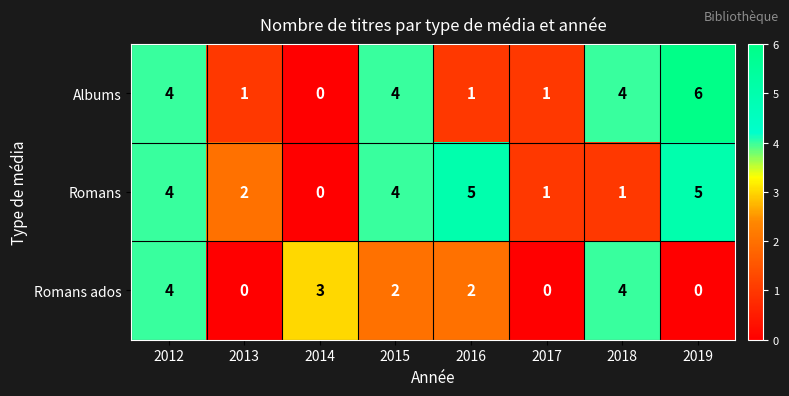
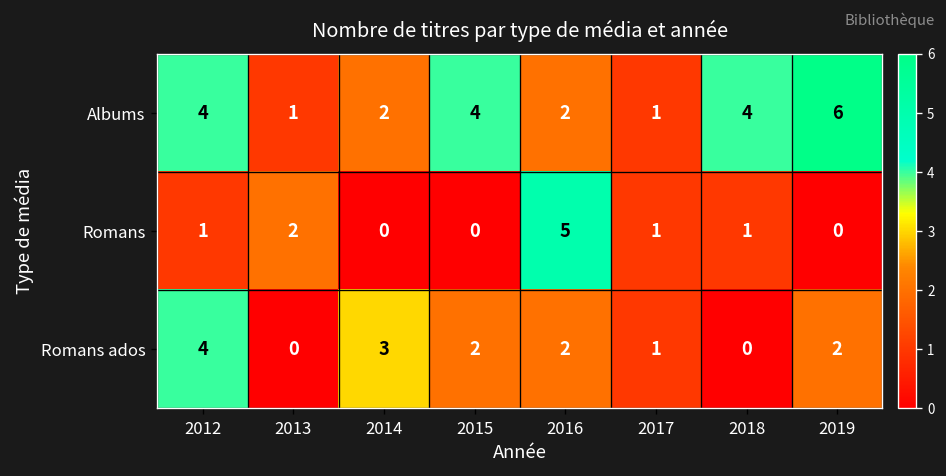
Albums, 2014: 0 -> 2
Albums, 2016: 1 -> 2
Romans, 2012: 4 -> 1
Romans, 2015: 4 -> 0
Romans, 2019: 5 -> 0
Romans ados, 2017: 0 -> 1
Romans ados, 2018: 4 -> 0
Romans ados, 2019: 0 -> 2
